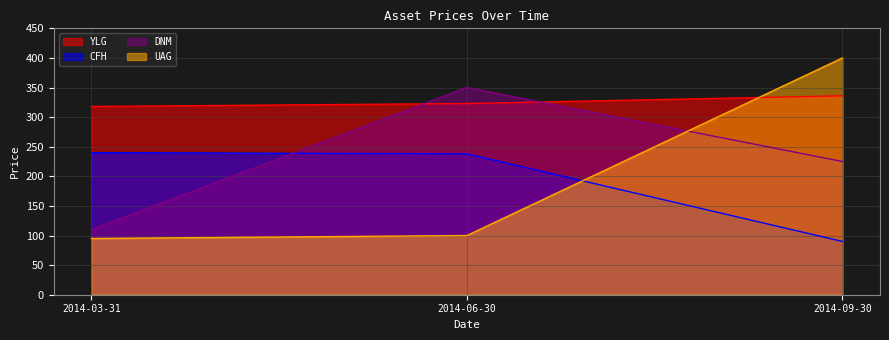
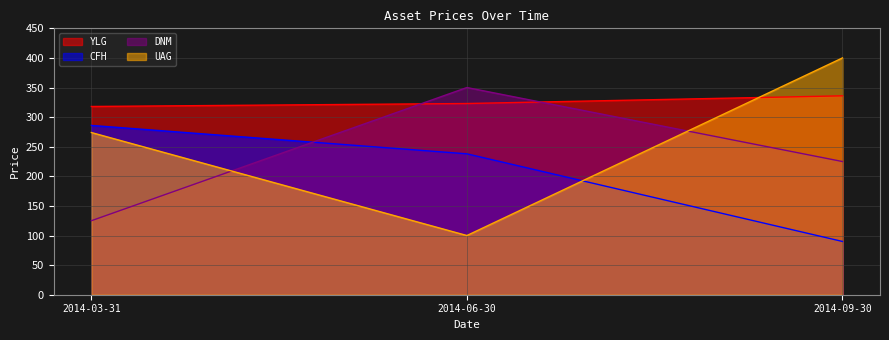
CFH, 2014-03-31: 240 -> 290
DNM, 2014-03-31: 110 -> 130
UAG, 2014-03-31: 100 -> 270
